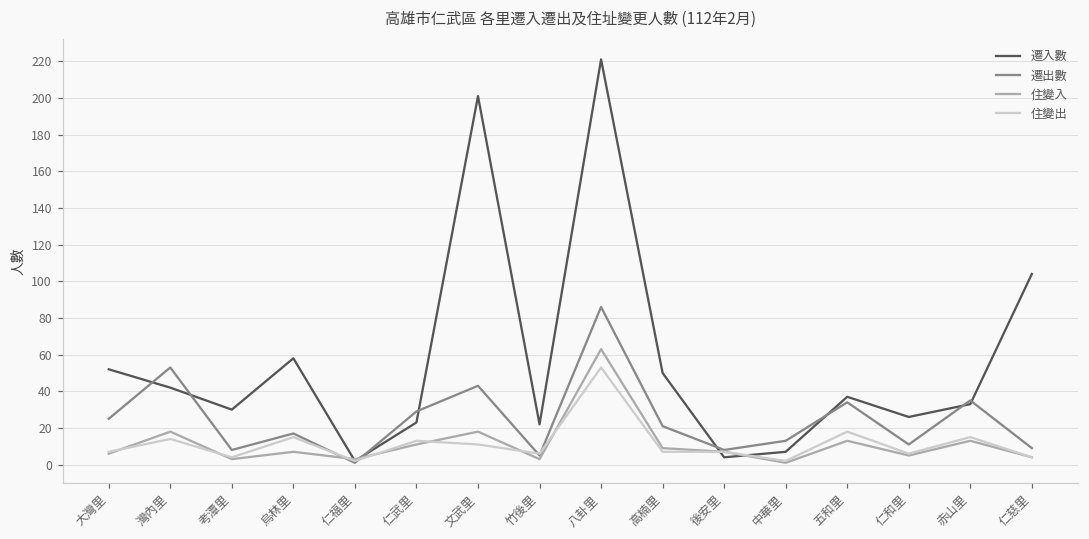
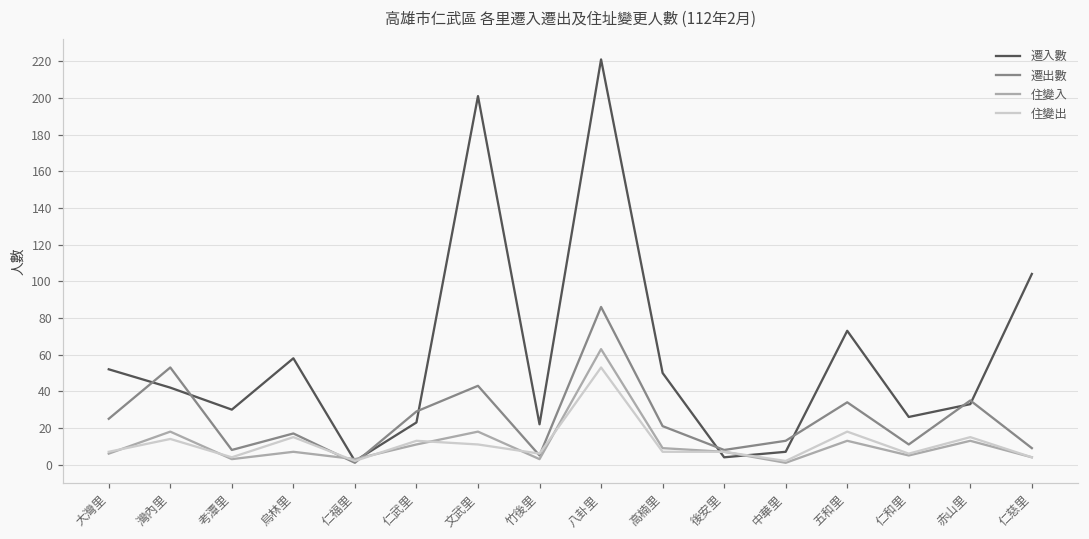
遷入數, 五和里: 37 -> 73
